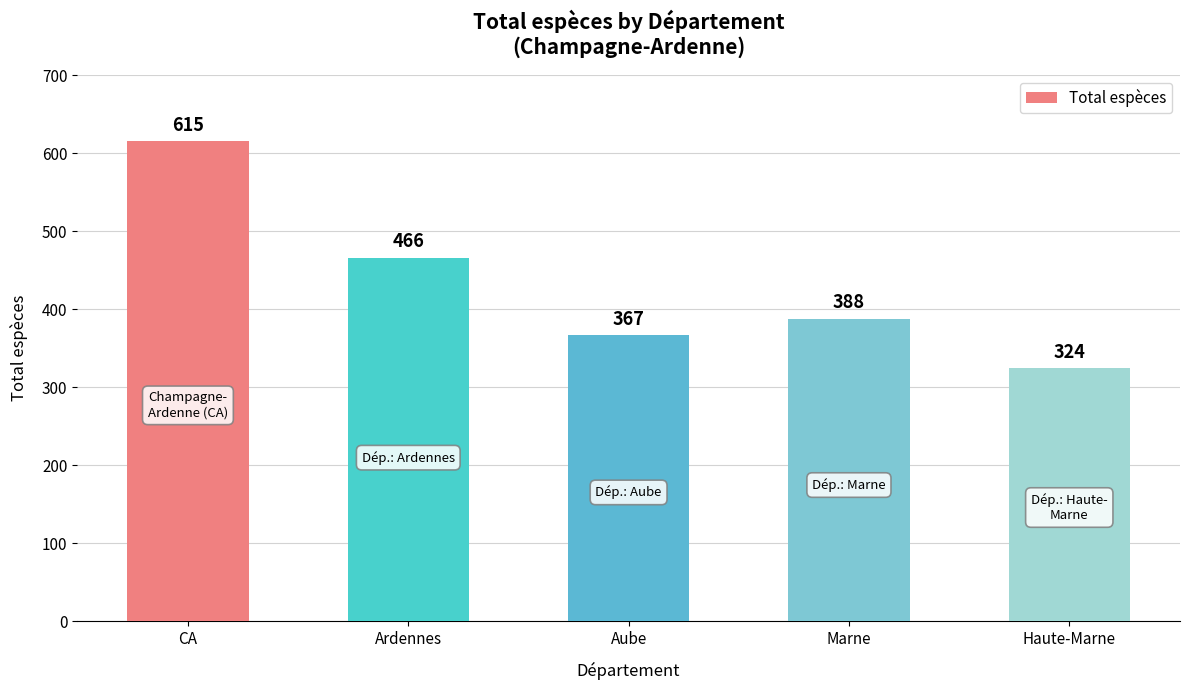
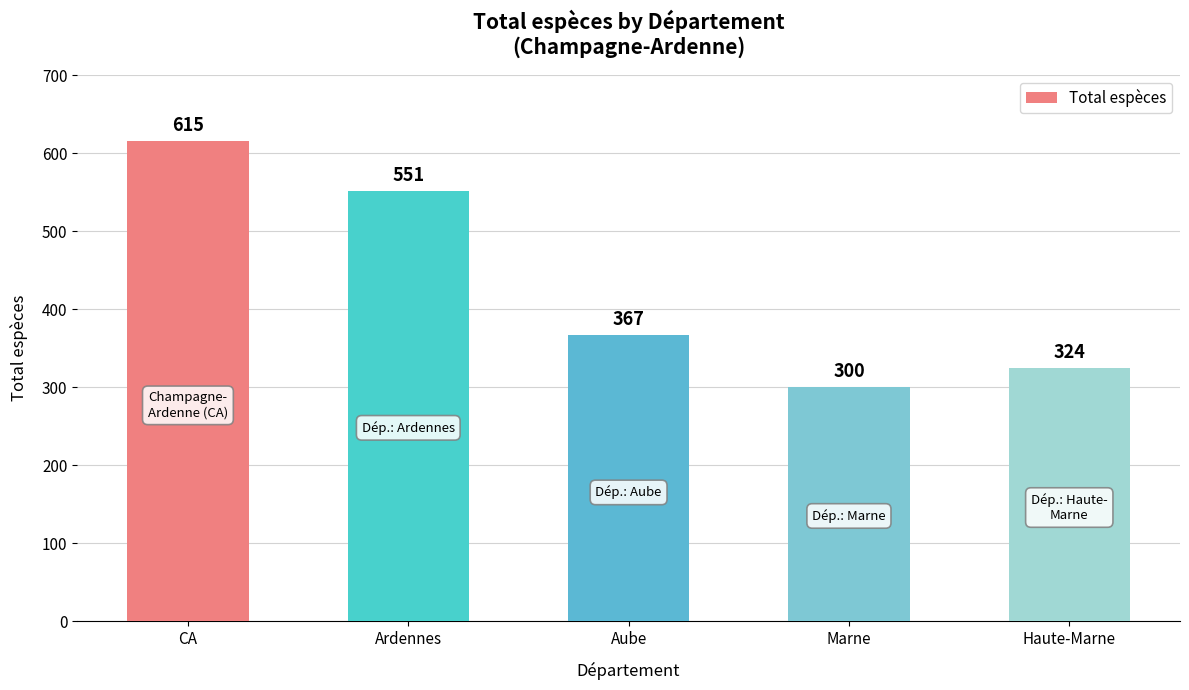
Ardennes: 466 -> 551
Marne: 388 -> 300
